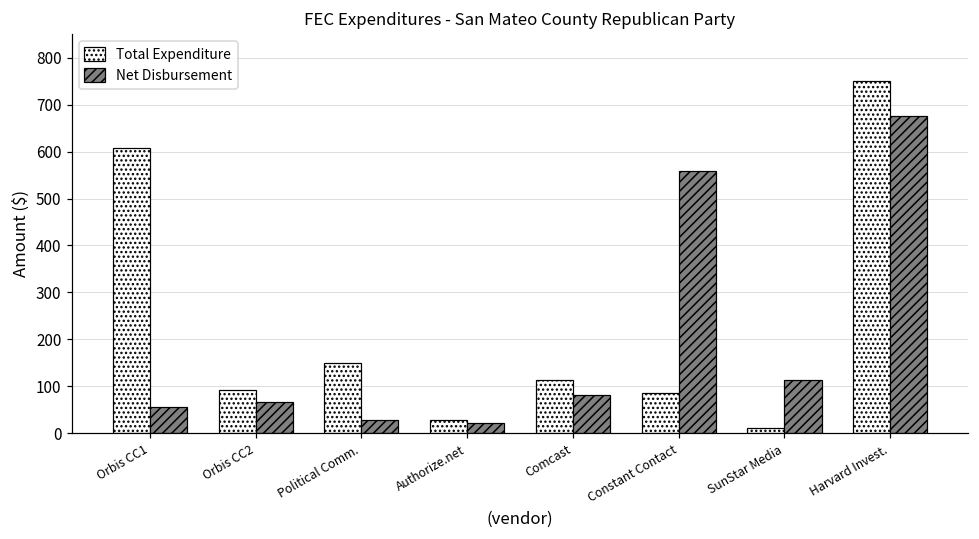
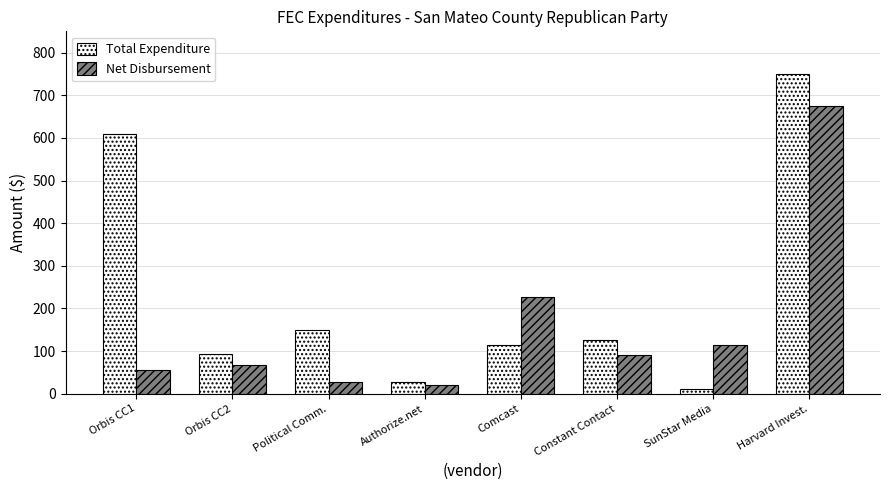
Net Disbursement, Comcast: 80 -> 230
Total Expenditure, Constant Contact: 90 -> 130
Net Disbursement, Constant Contact: 560 -> 90
